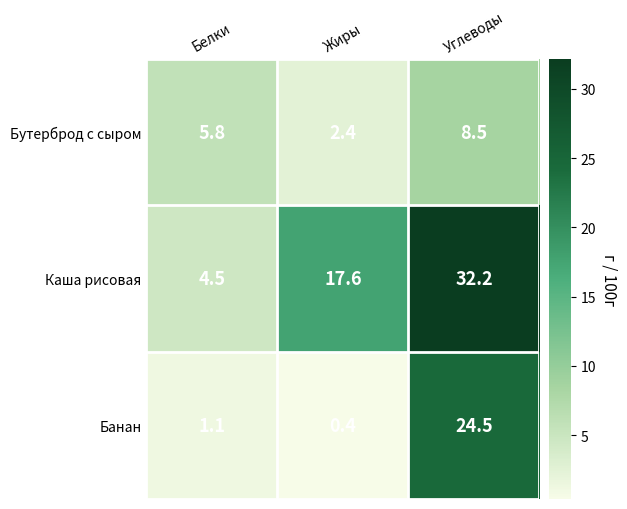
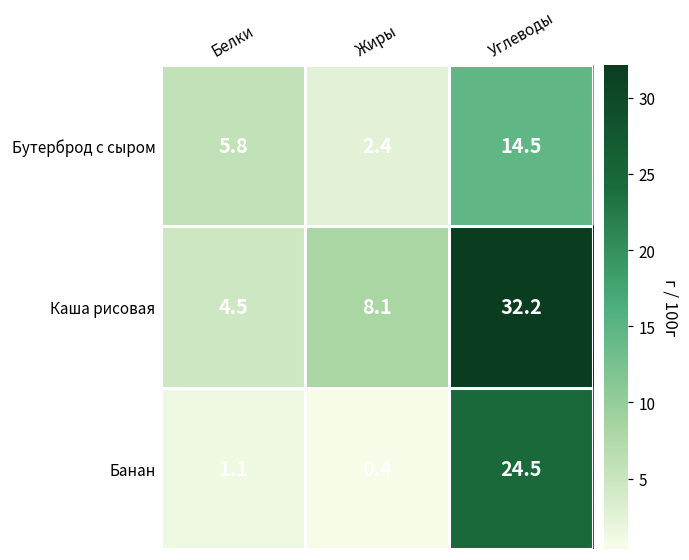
Бутерброд с сыром, Углеводы: 8.5 -> 14.5
Каша рисовая, Жиры: 17.6 -> 8.1
